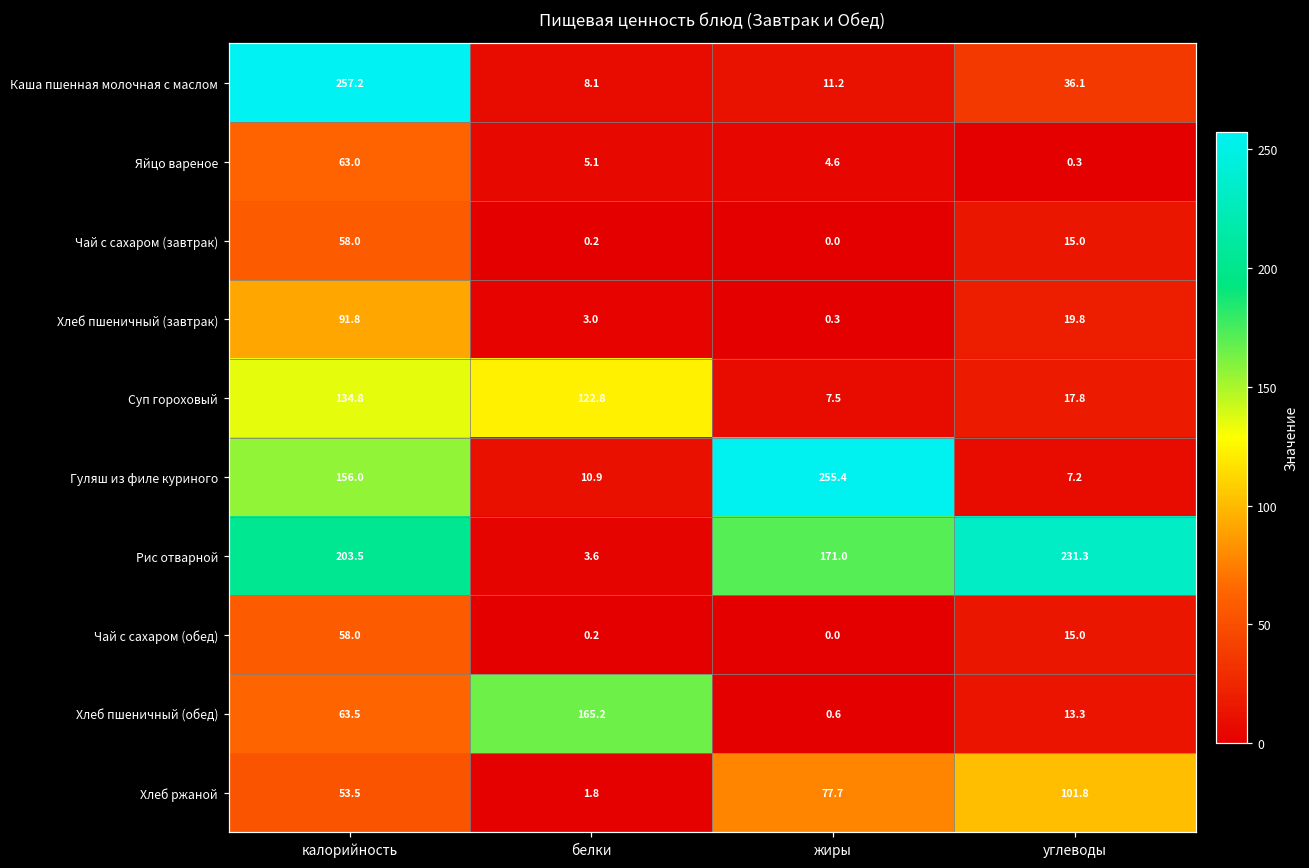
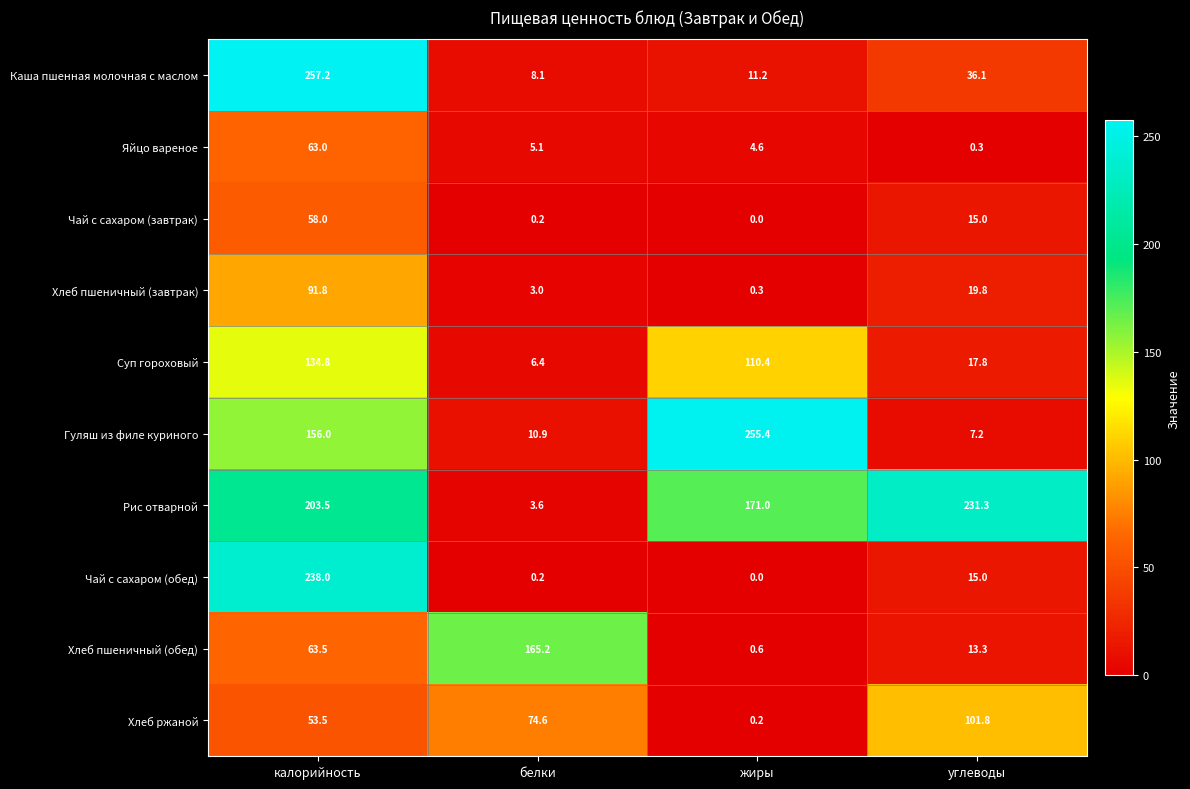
Суп гороховый, белки: 122.8 -> 6.4
Суп гороховый, жиры: 7.5 -> 110.4
Чай с сахаром (обед), калорийность: 58.0 -> 238.0
Хлеб ржаной, белки: 1.8 -> 74.6
Хлеб ржаной, жиры: 77.7 -> 0.2
